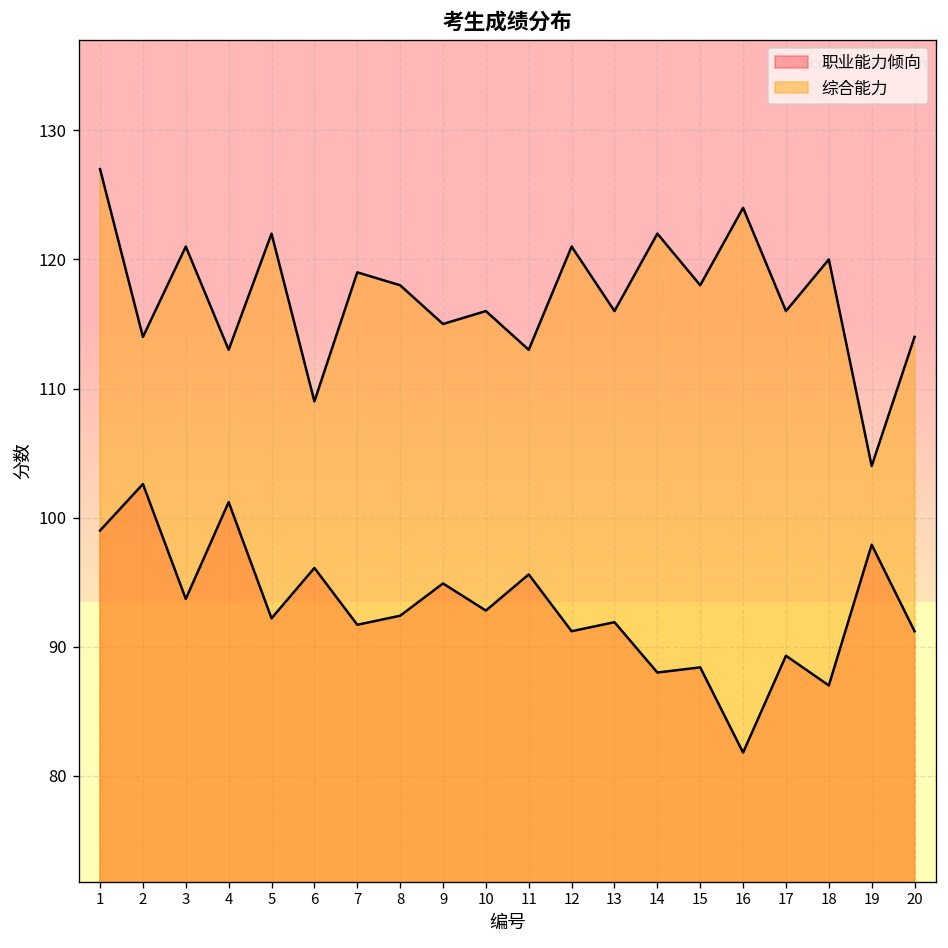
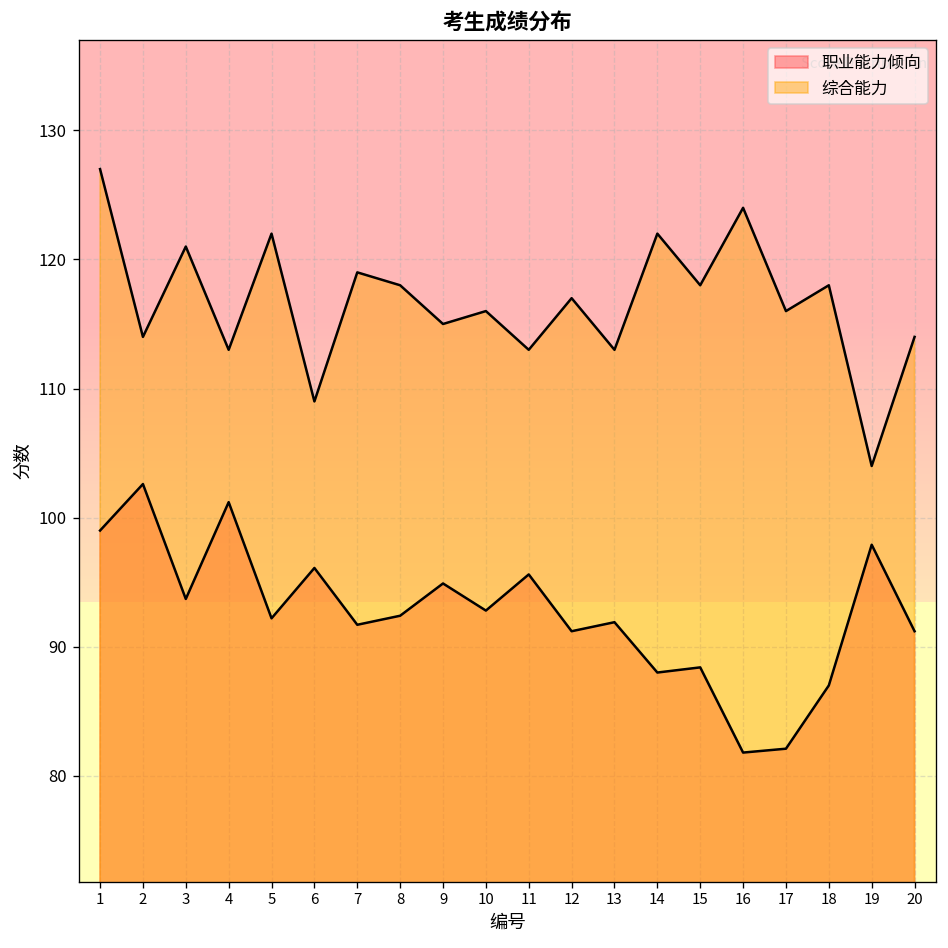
综合能力, 12: 121 -> 117
综合能力, 13: 116 -> 113
职业能力倾向, 17: 89.3 -> 82.1
综合能力, 18: 120 -> 118
